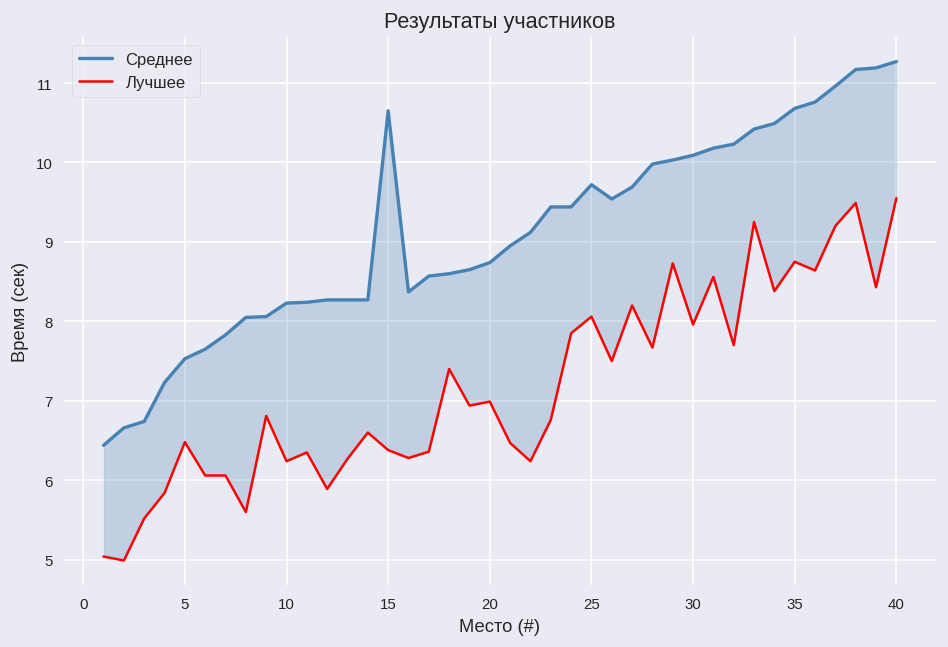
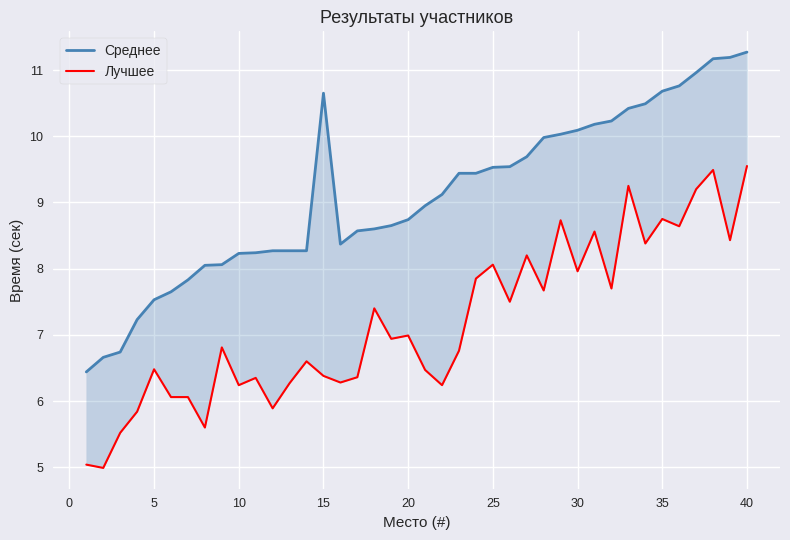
Среднее, 25: 9.7 -> 9.5
